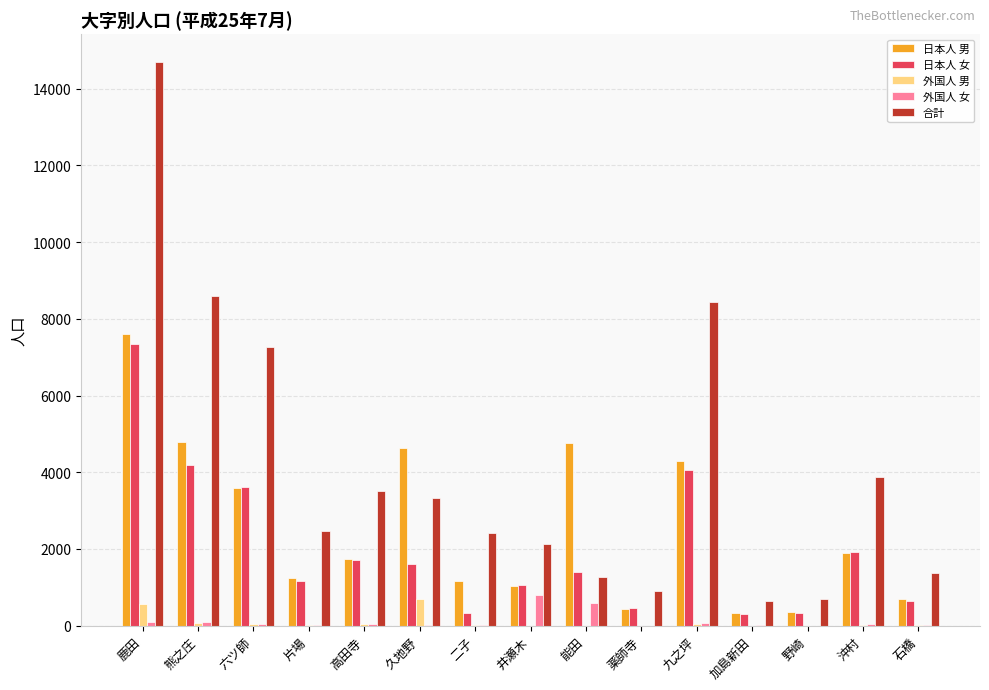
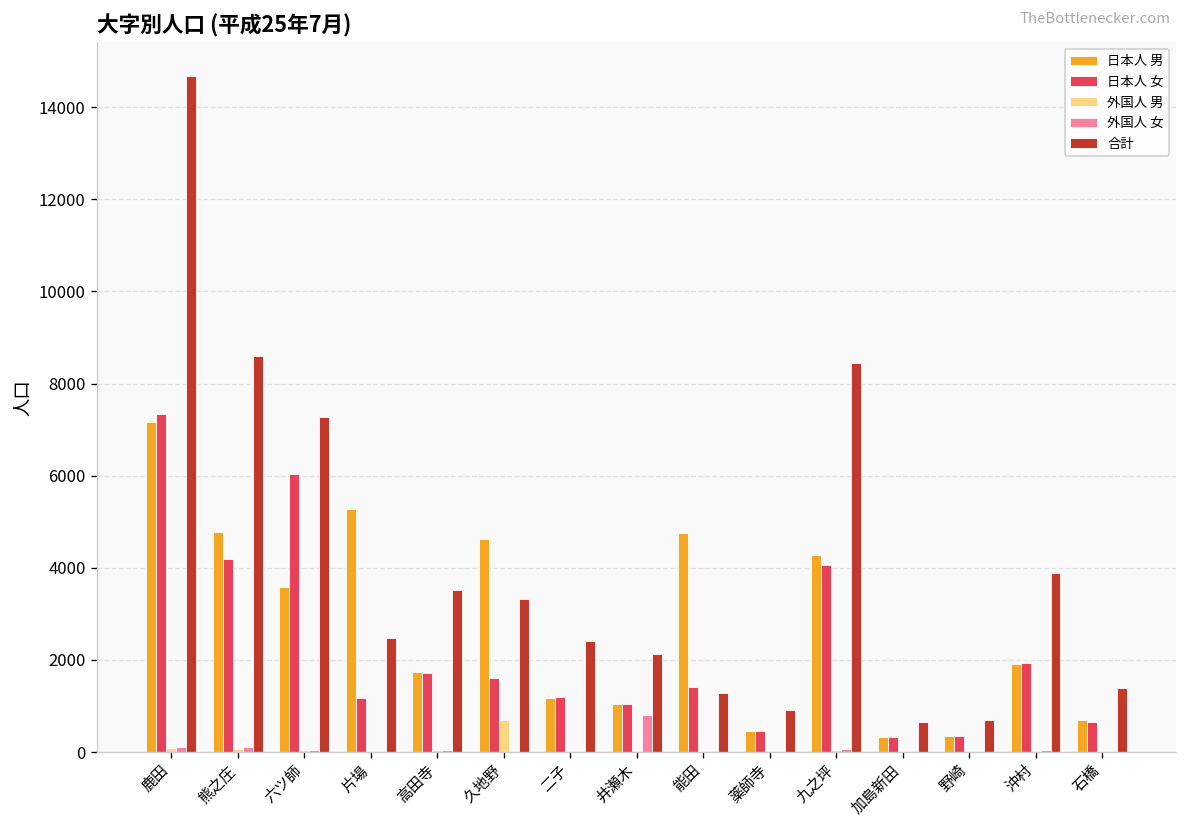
日本人 男, 鹿田: 7600 -> 7200
外国人 男, 鹿田: 600 -> 100
日本人 女, 六ツ師: 3600 -> 6000
日本人 男, 片場: 1300 -> 5300
日本人 女, 二子: 300 -> 1200
外国人 女, 能田: 600 -> 0
